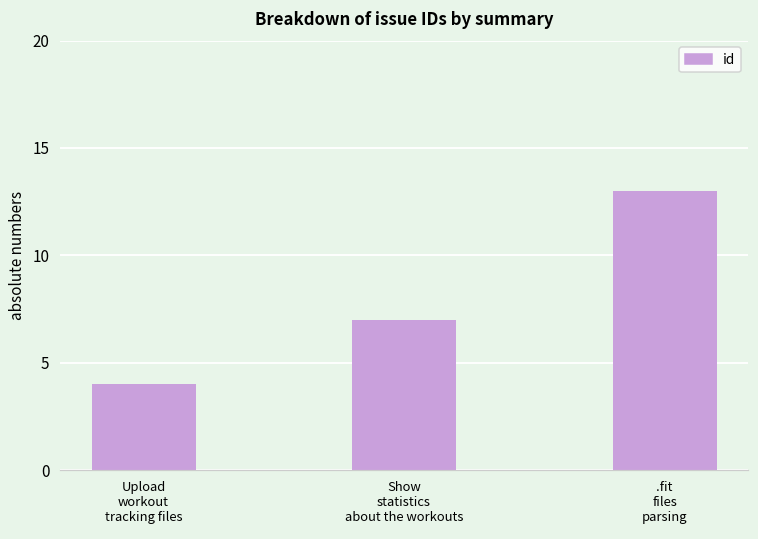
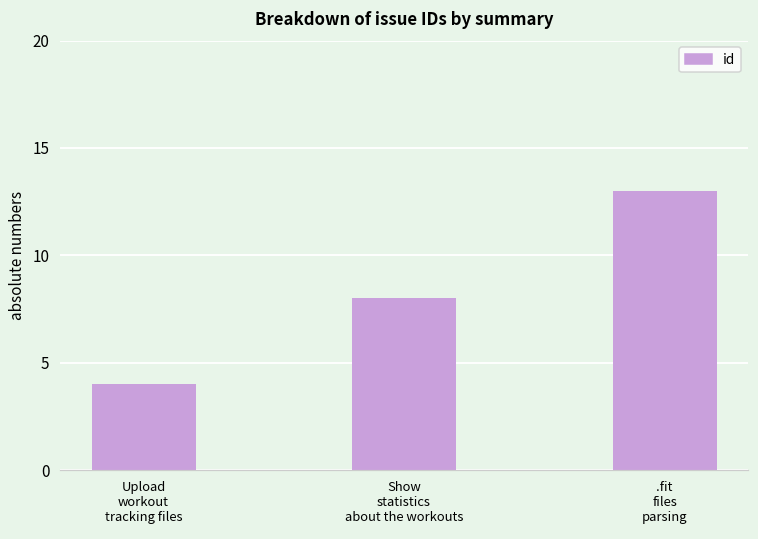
Show statistics about the workouts: 7 -> 8
